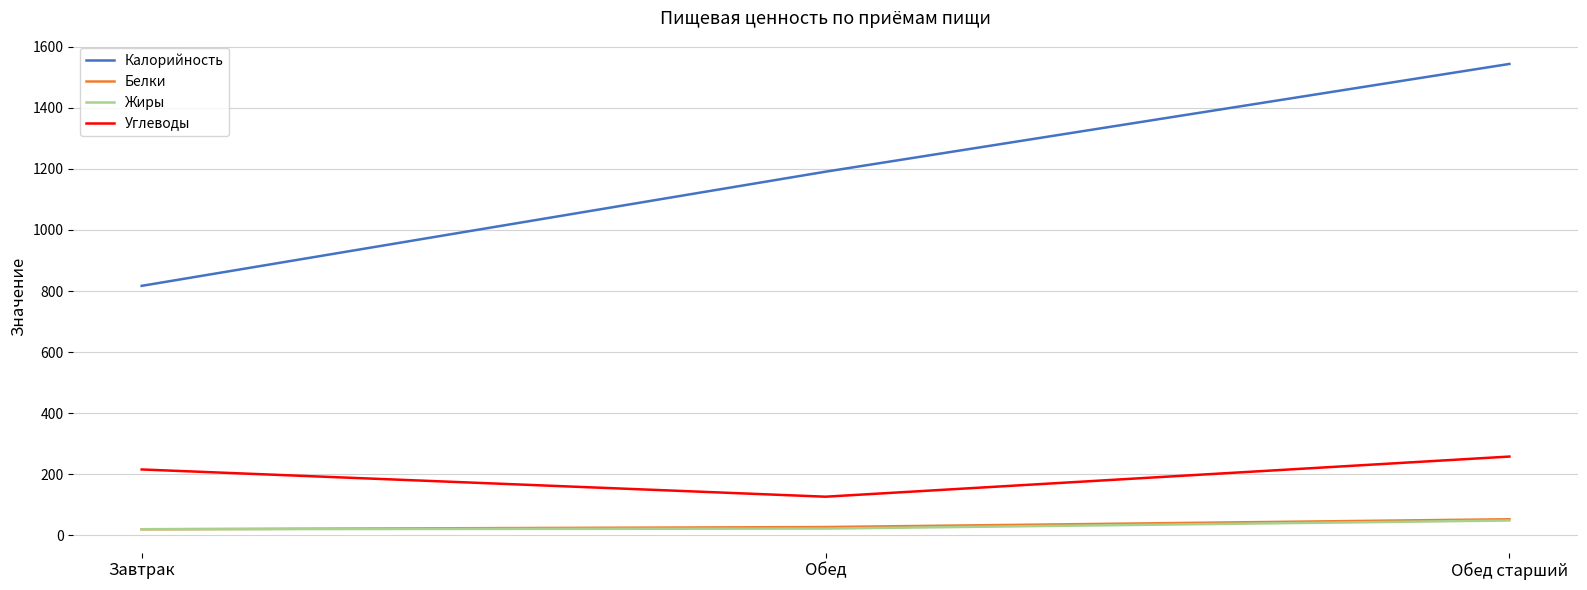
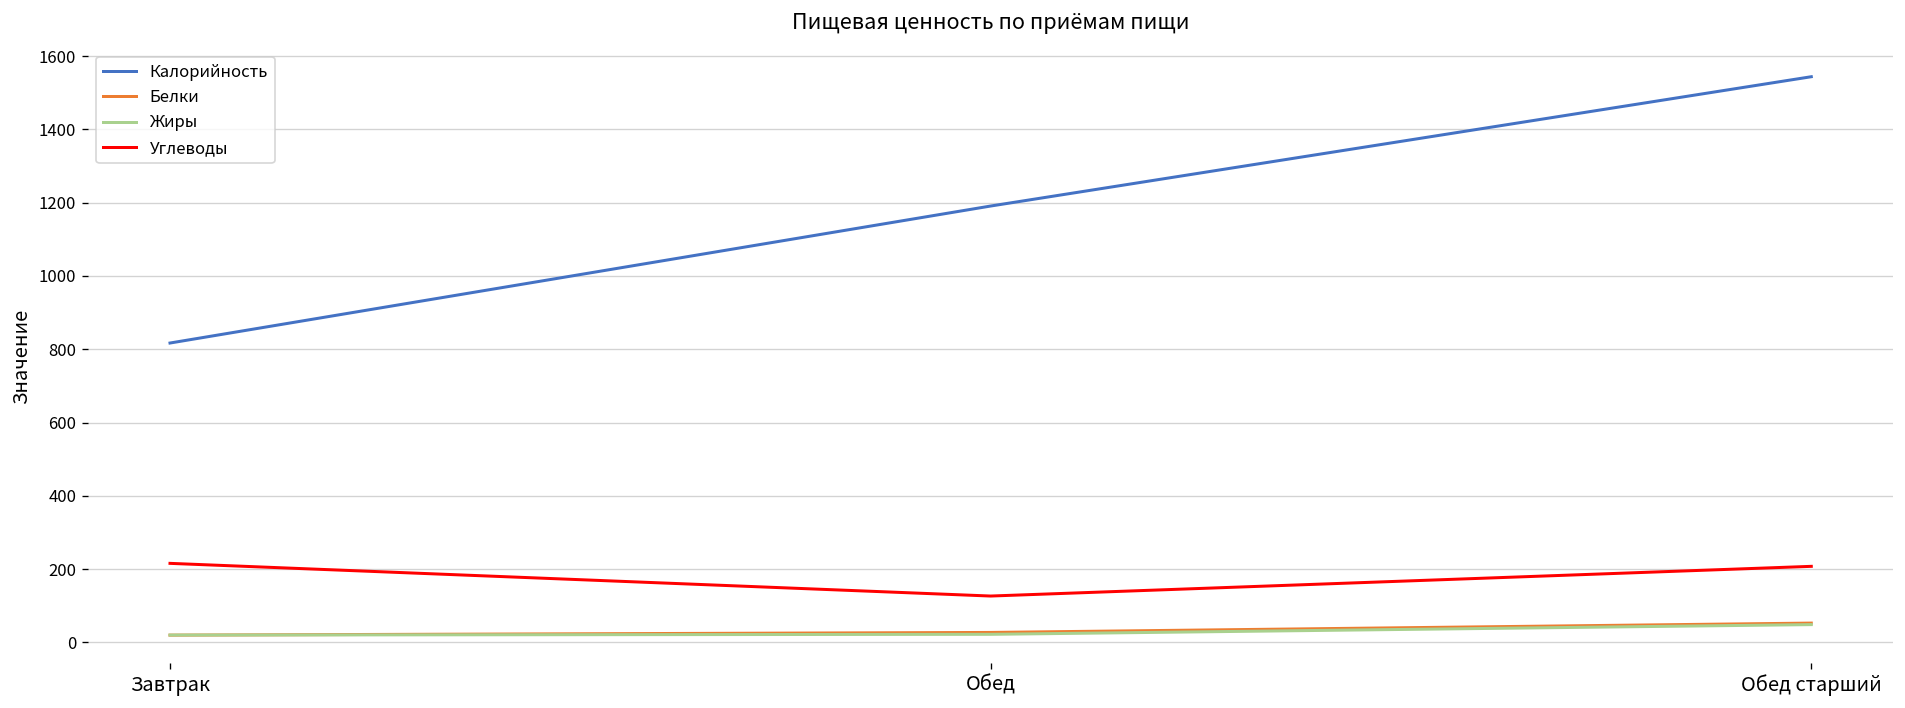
Углеводы, Обед старший: 260 -> 210
